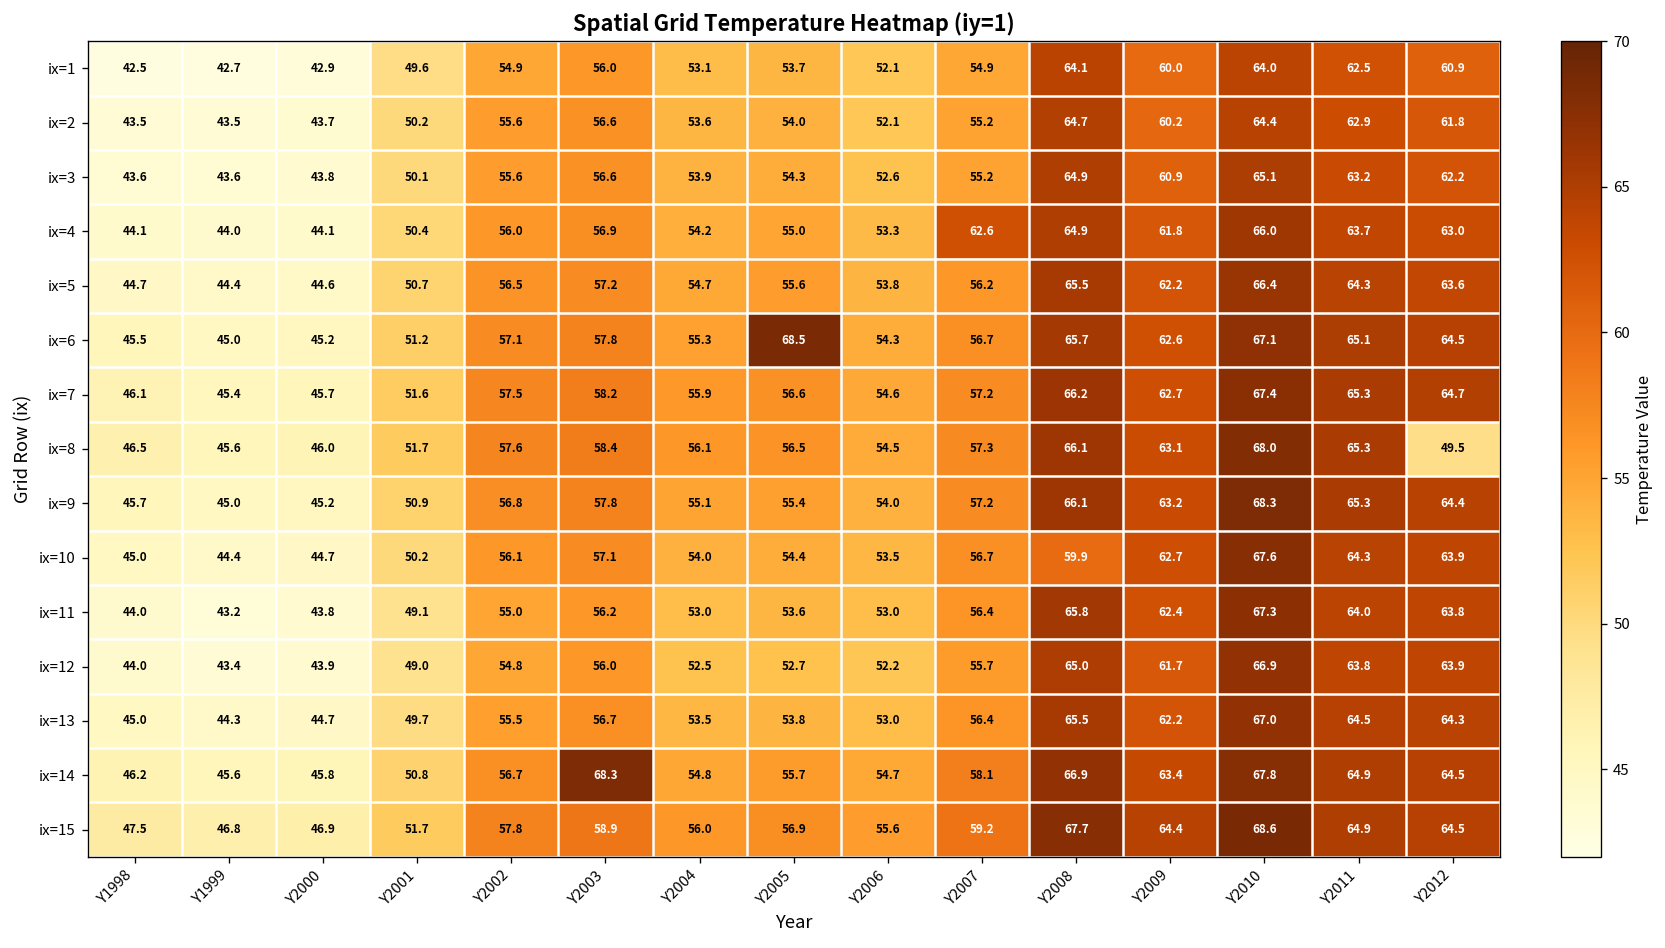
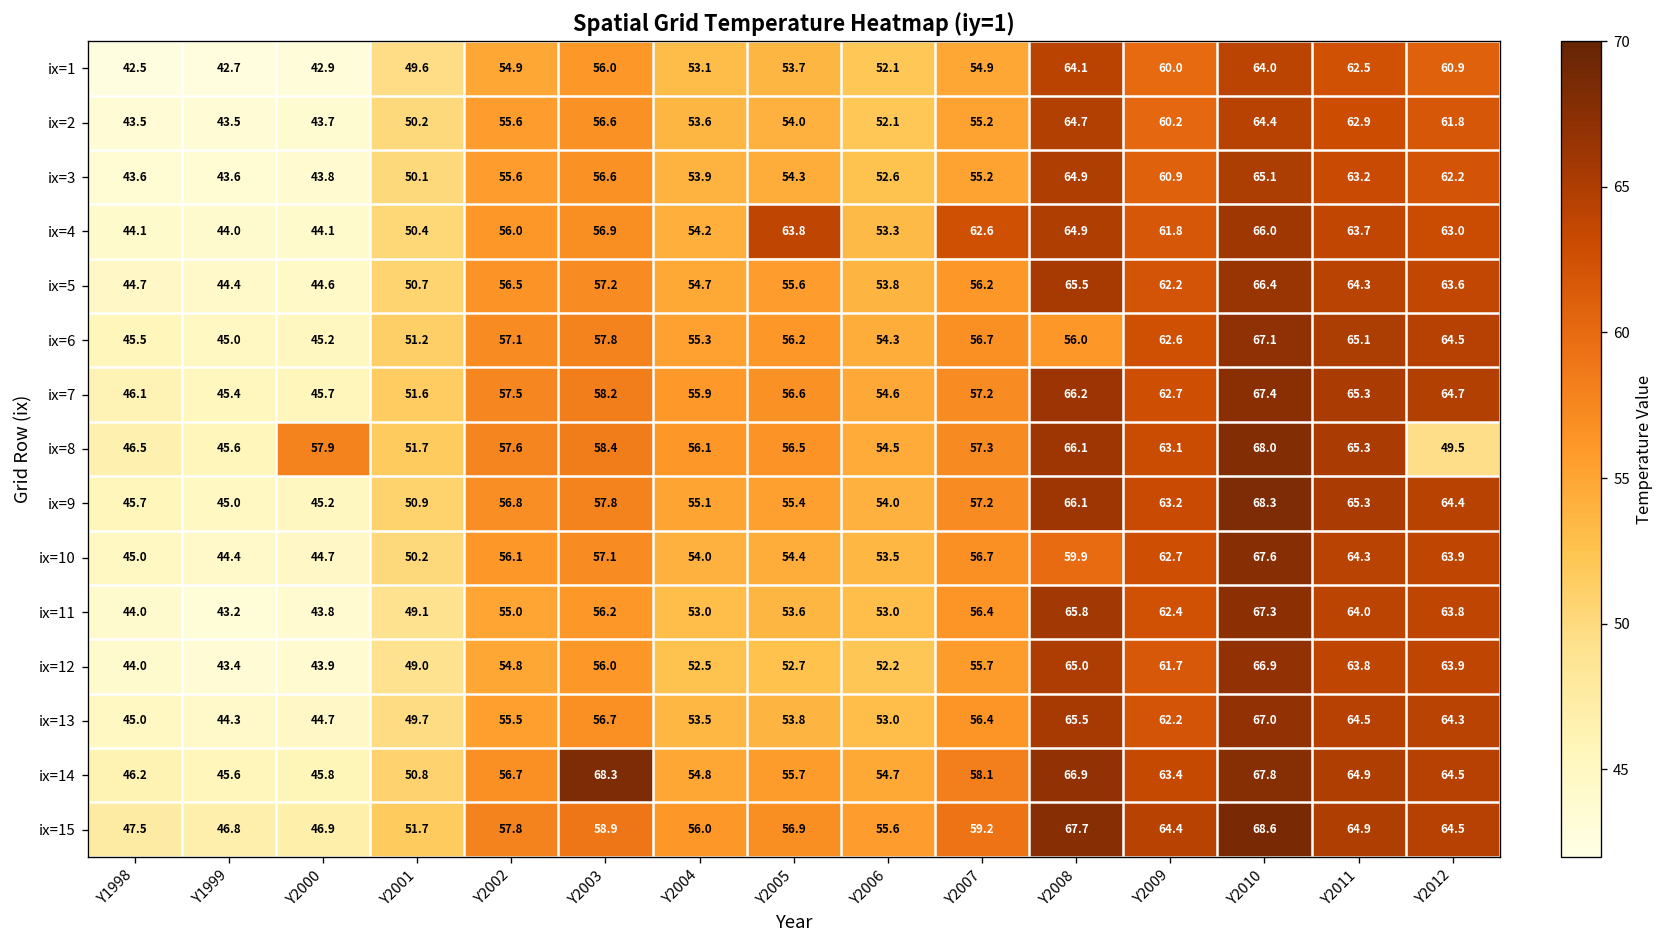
ix=4, Y2005: 55.0 -> 63.8
ix=6, Y2005: 68.5 -> 56.2
ix=6, Y2008: 65.7 -> 56.0
ix=8, Y2000: 46.0 -> 57.9
